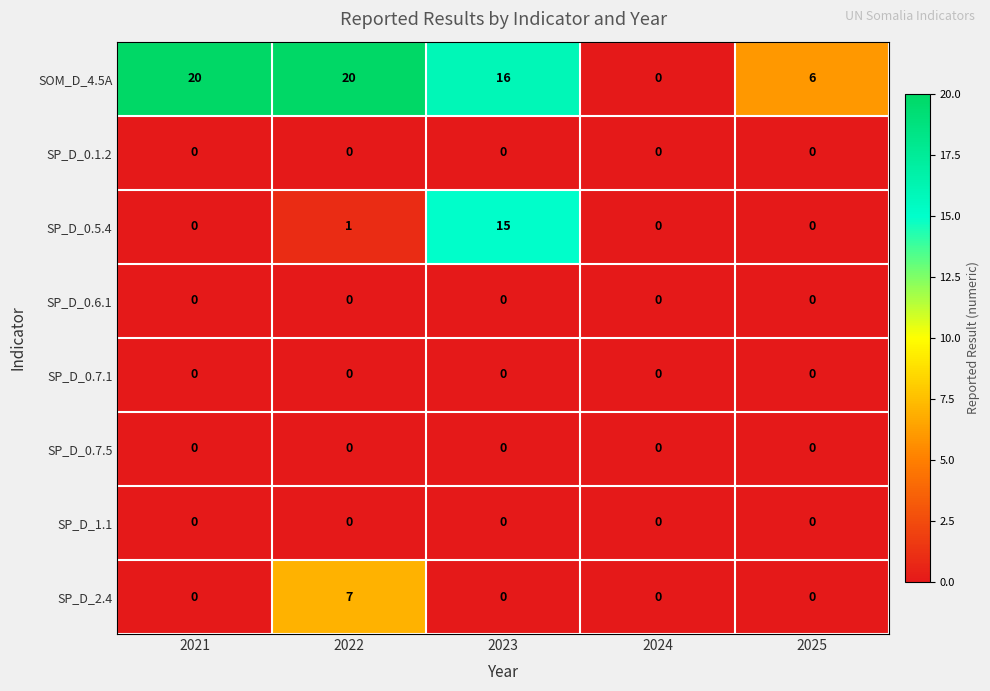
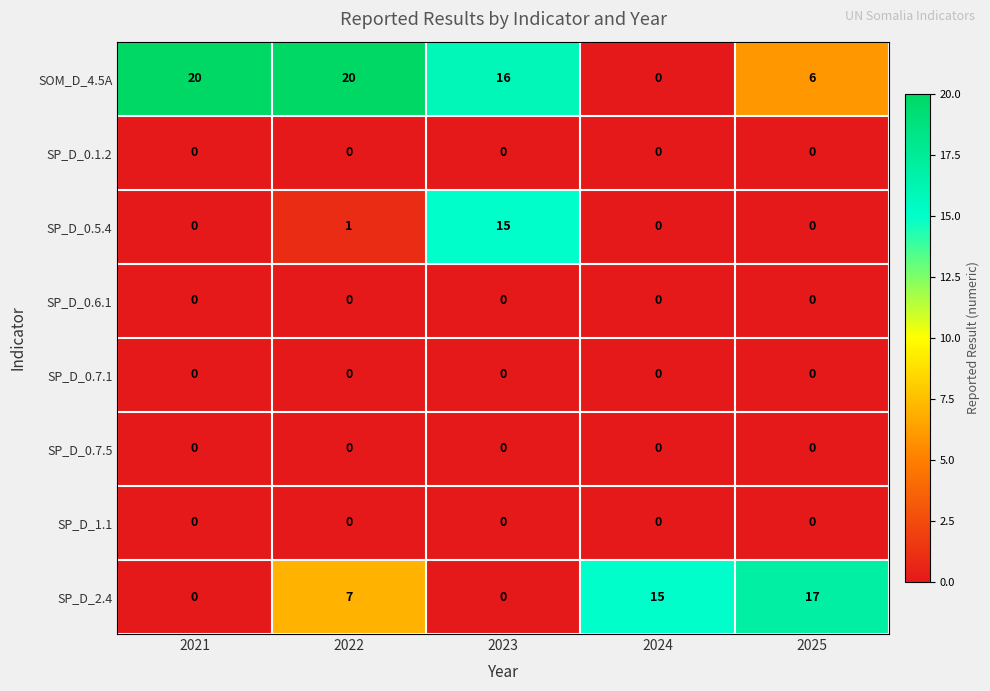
SP_D_2.4, 2024: 0 -> 15
SP_D_2.4, 2025: 0 -> 17
